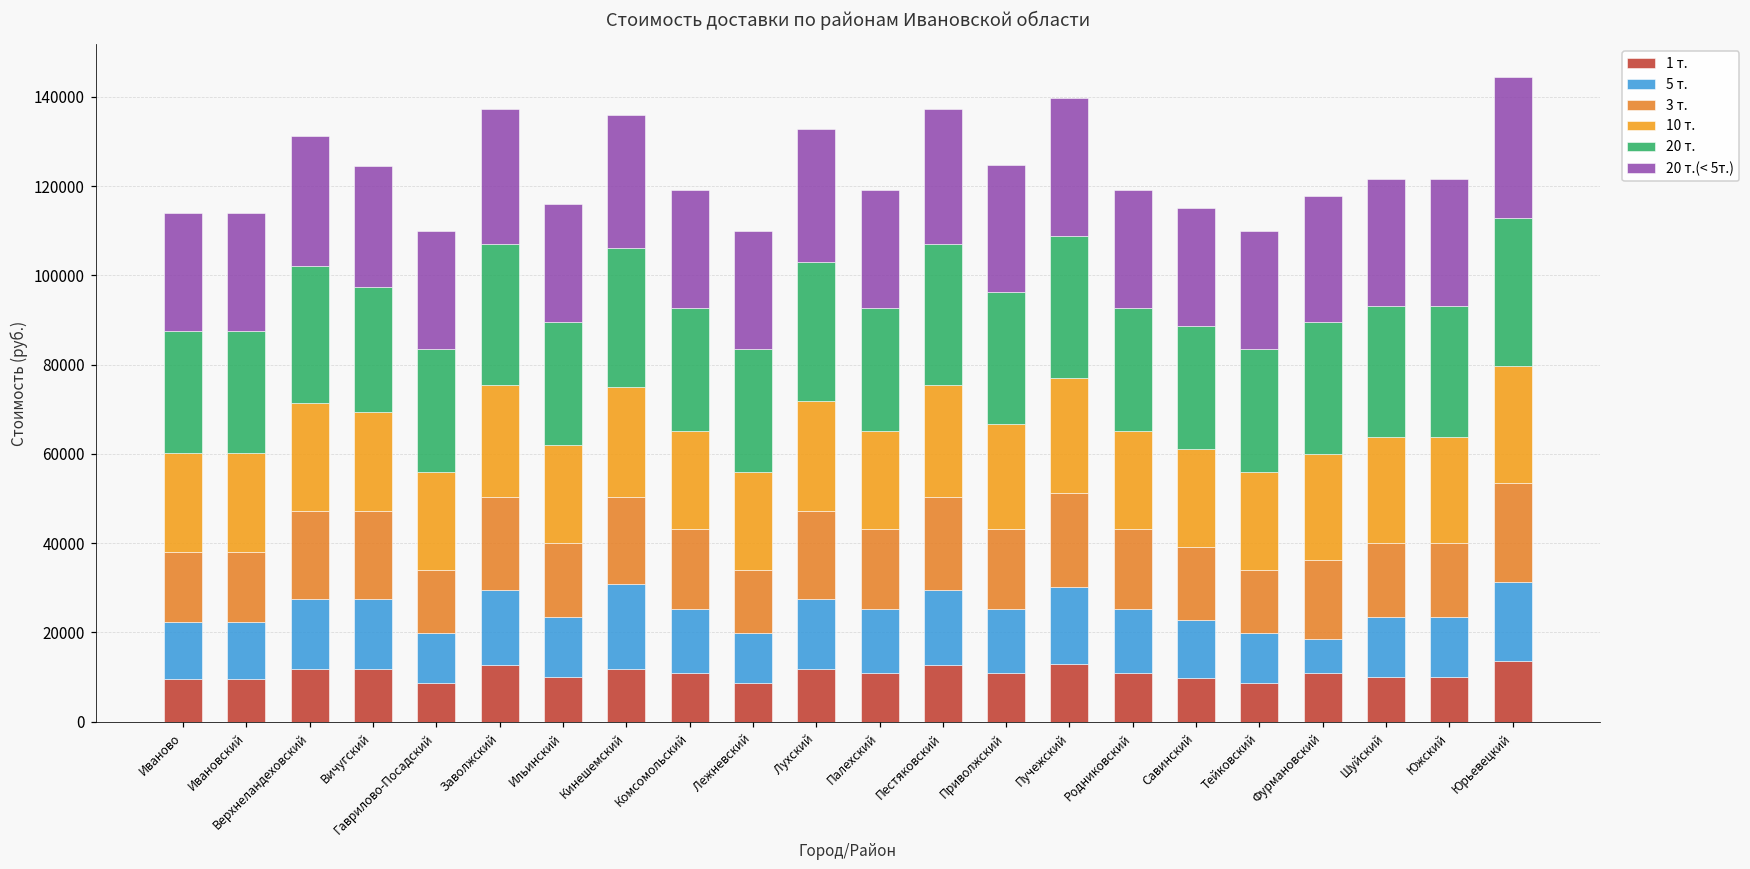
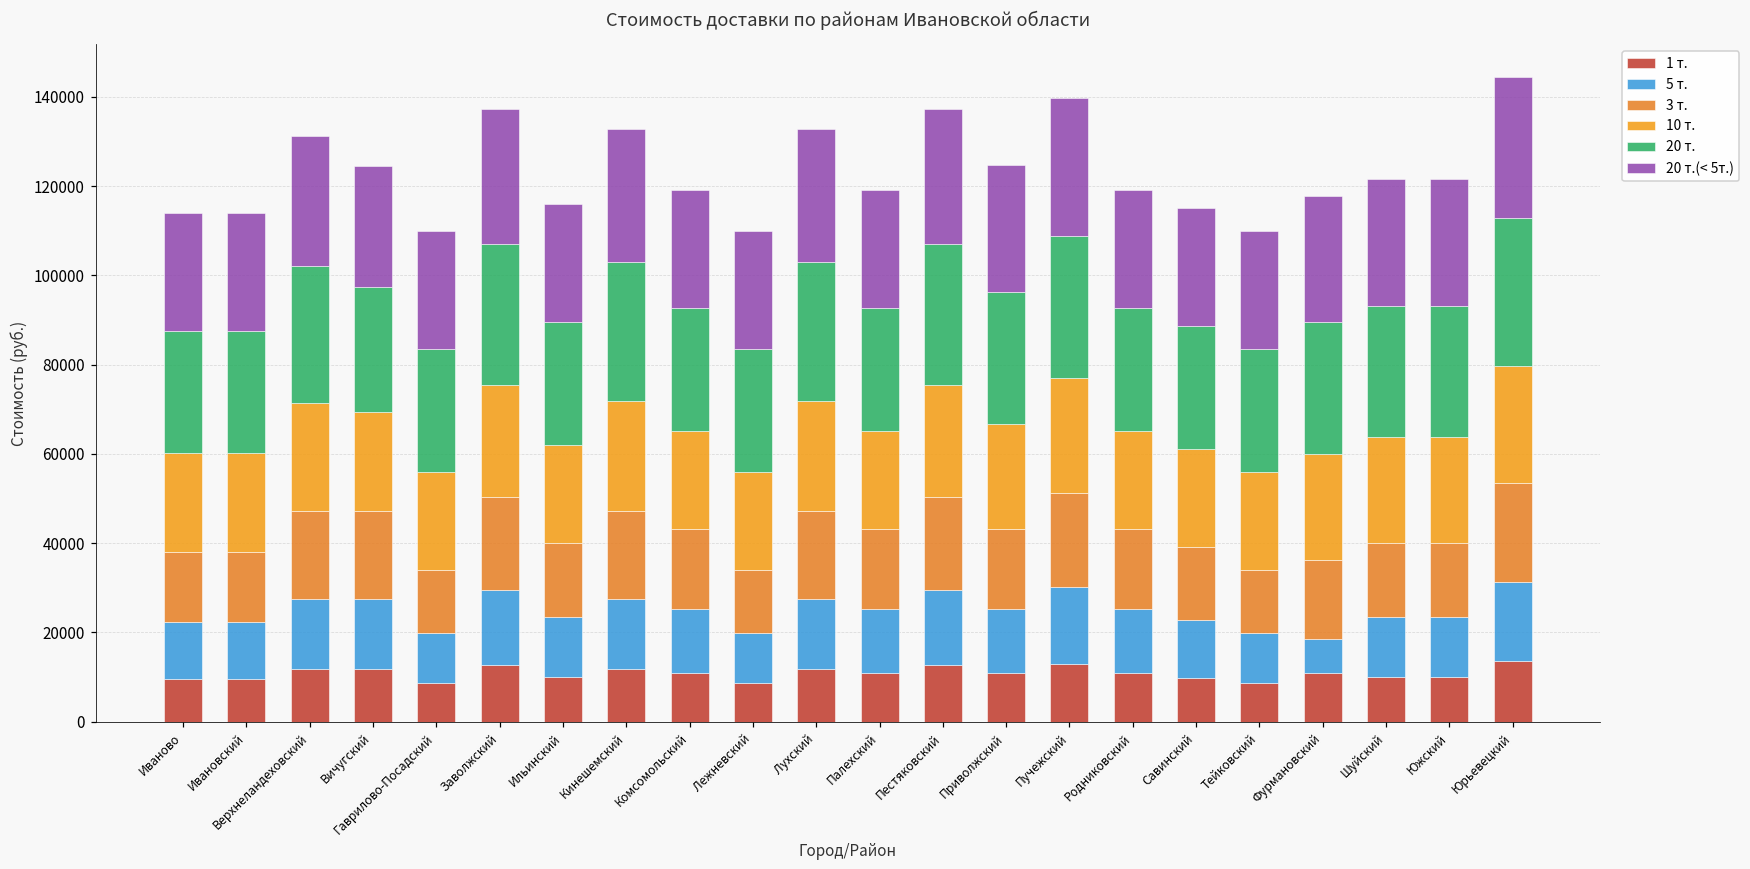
5 т., Кинешемский: 19000 -> 16000
